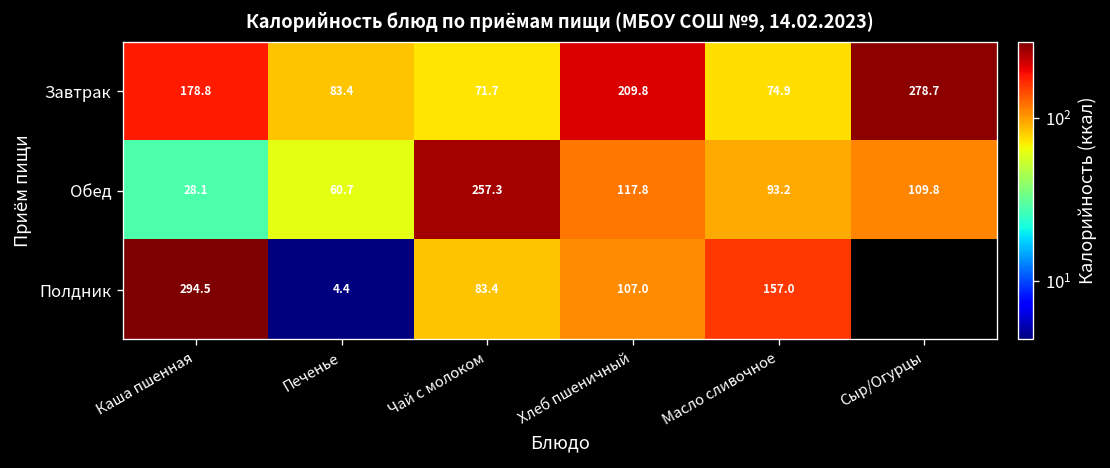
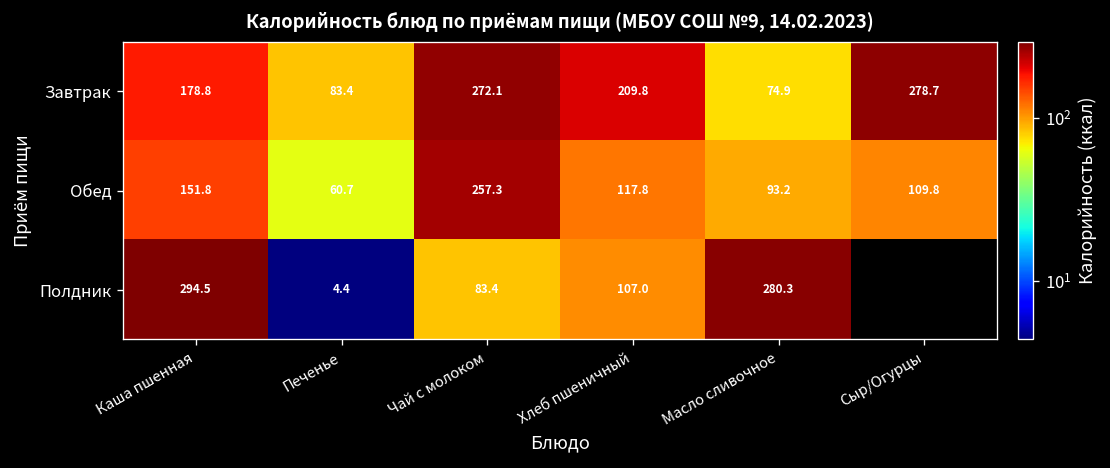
Завтрак, Чай с молоком: 71.7 -> 272.1
Обед, Каша пшенная: 28.1 -> 151.8
Полдник, Масло сливочное: 157.0 -> 280.3
